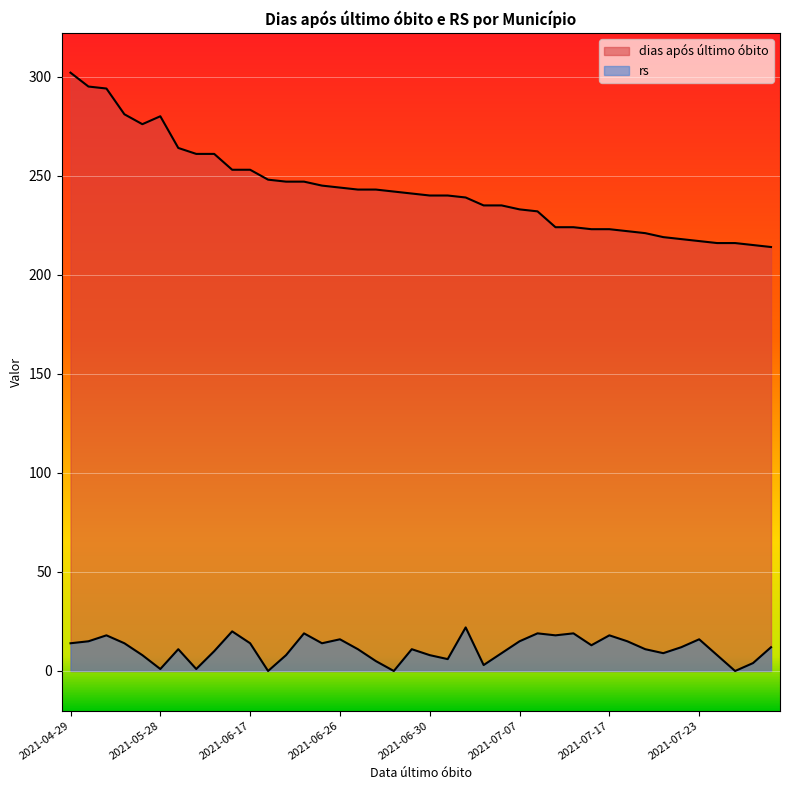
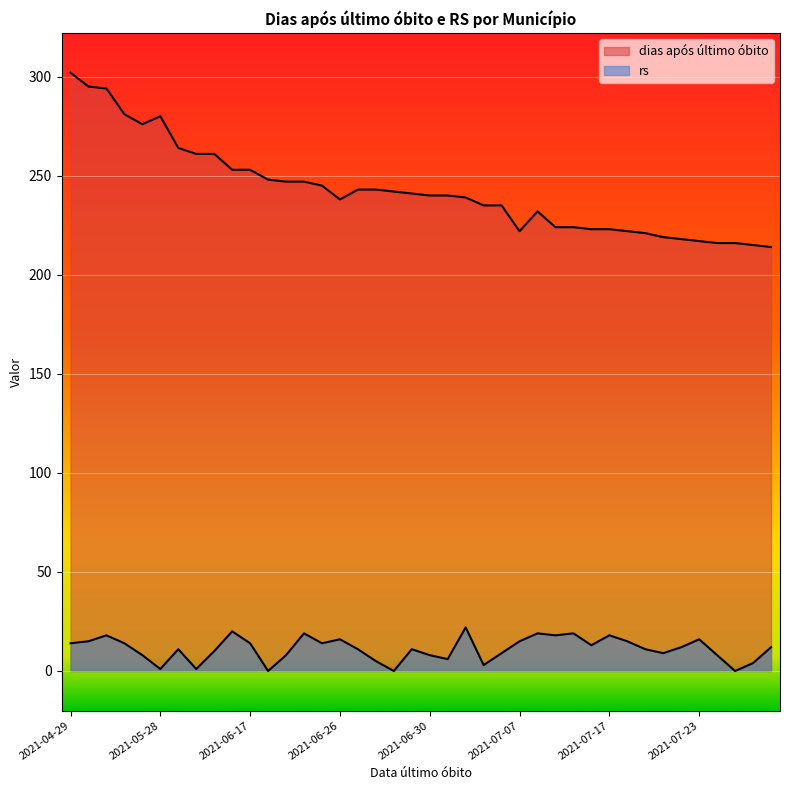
dias após último óbito, 2021-06-26: 244 -> 238
dias após último óbito, 2021-07-07: 233 -> 222
